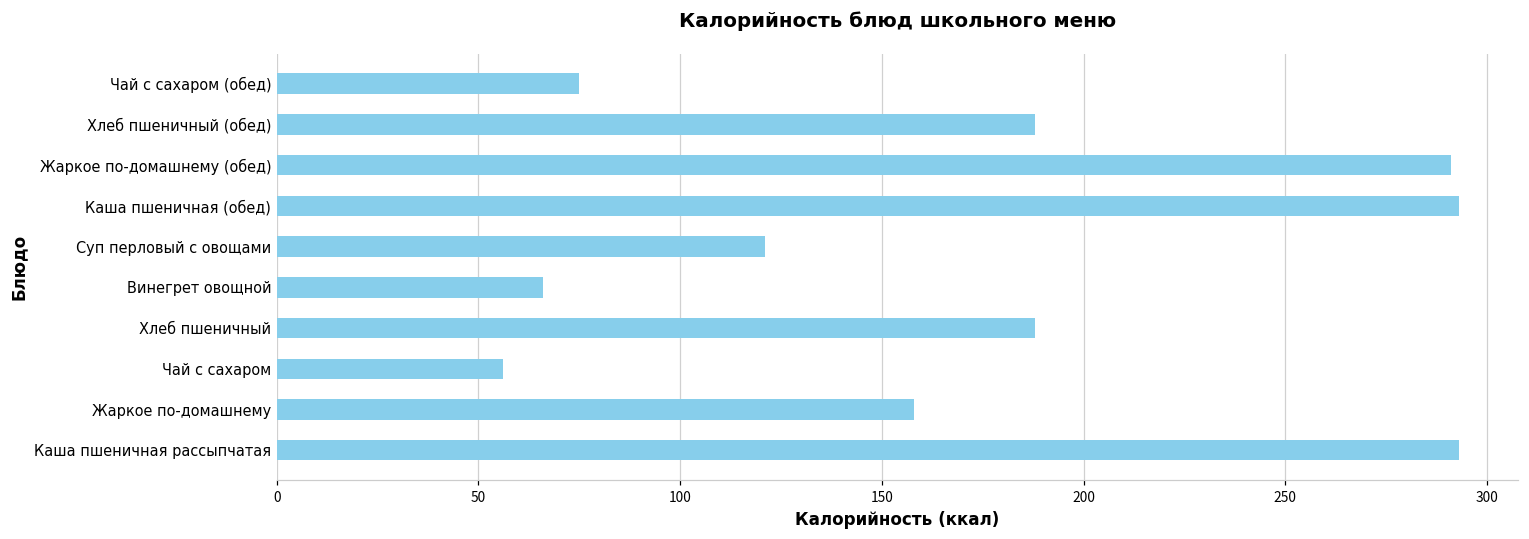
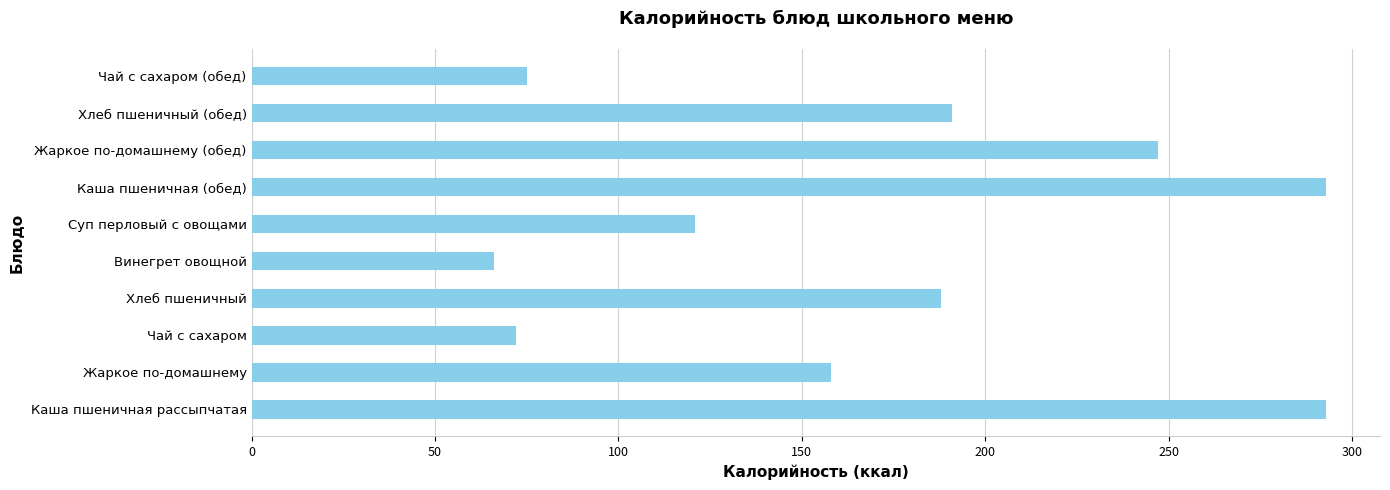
Хлеб пшеничный (обед): 188 -> 191
Жаркое по-домашнему (обед): 291 -> 247
Чай с сахаром: 56 -> 72
